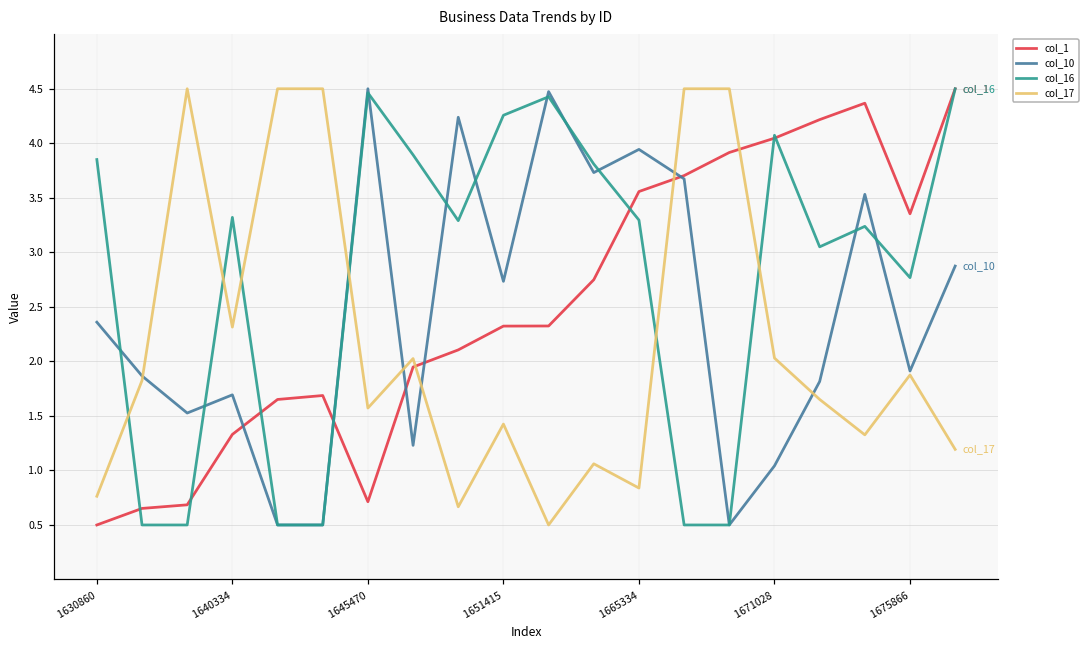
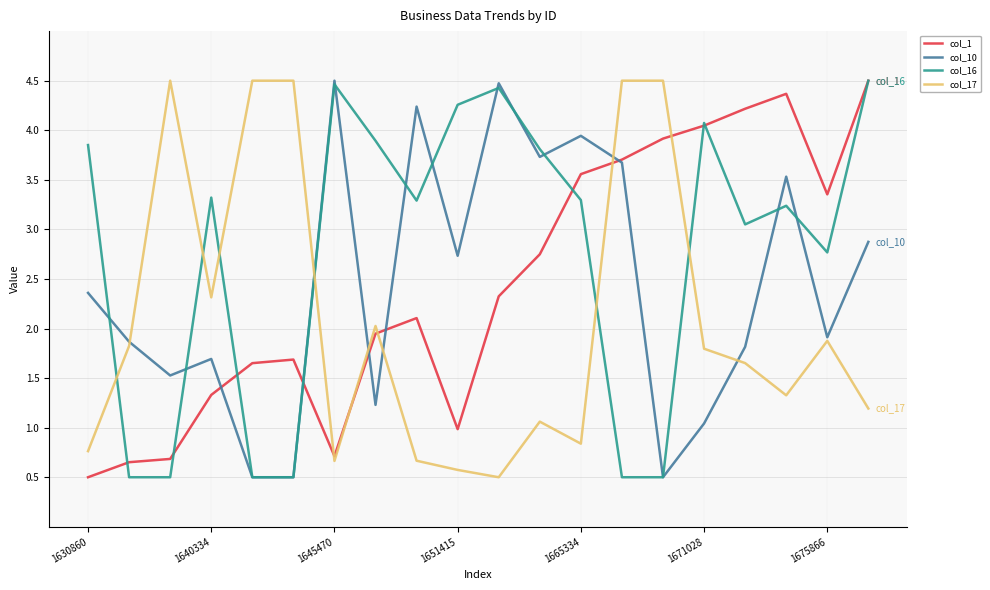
col_17, 1645470: 1.6 -> 0.7
col_1, 1651415: 2.3 -> 1.0
col_17, 1651415: 1.4 -> 0.6
col_17, 1671028: 2.0 -> 1.8
